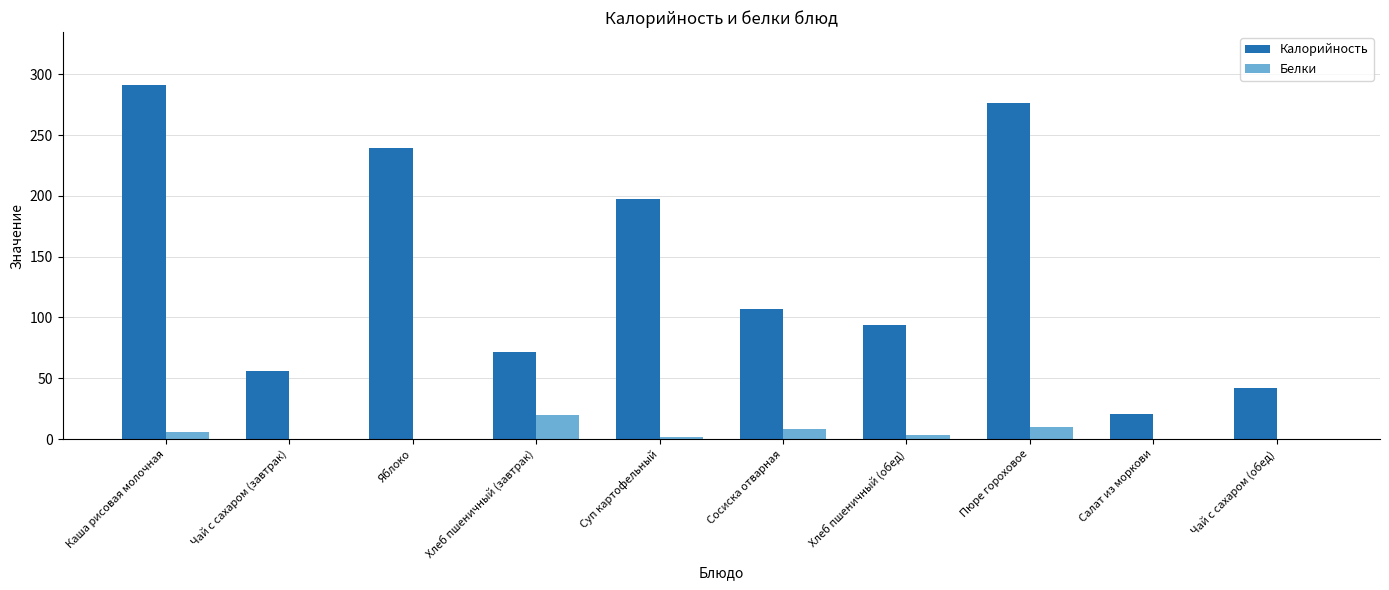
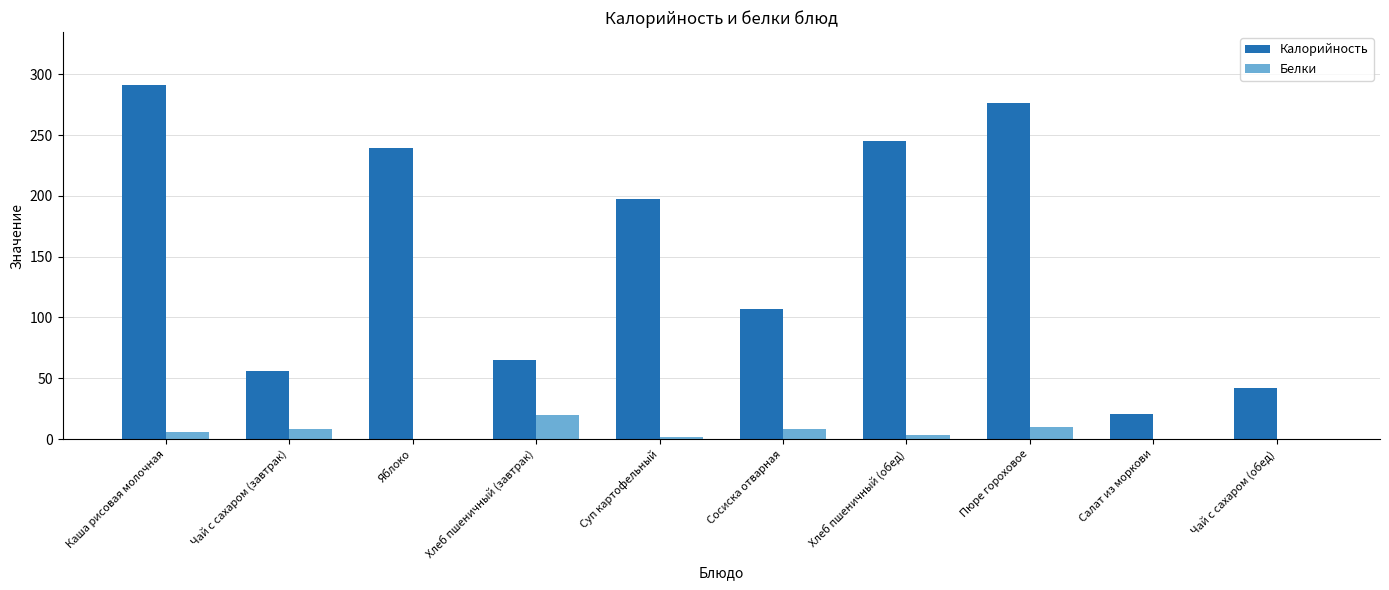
Белки, Чай с сахаром (завтрак): 0 -> 8
Калорийность, Хлеб пшеничный (завтрак): 72 -> 65
Калорийность, Хлеб пшеничный (обед): 94 -> 245
